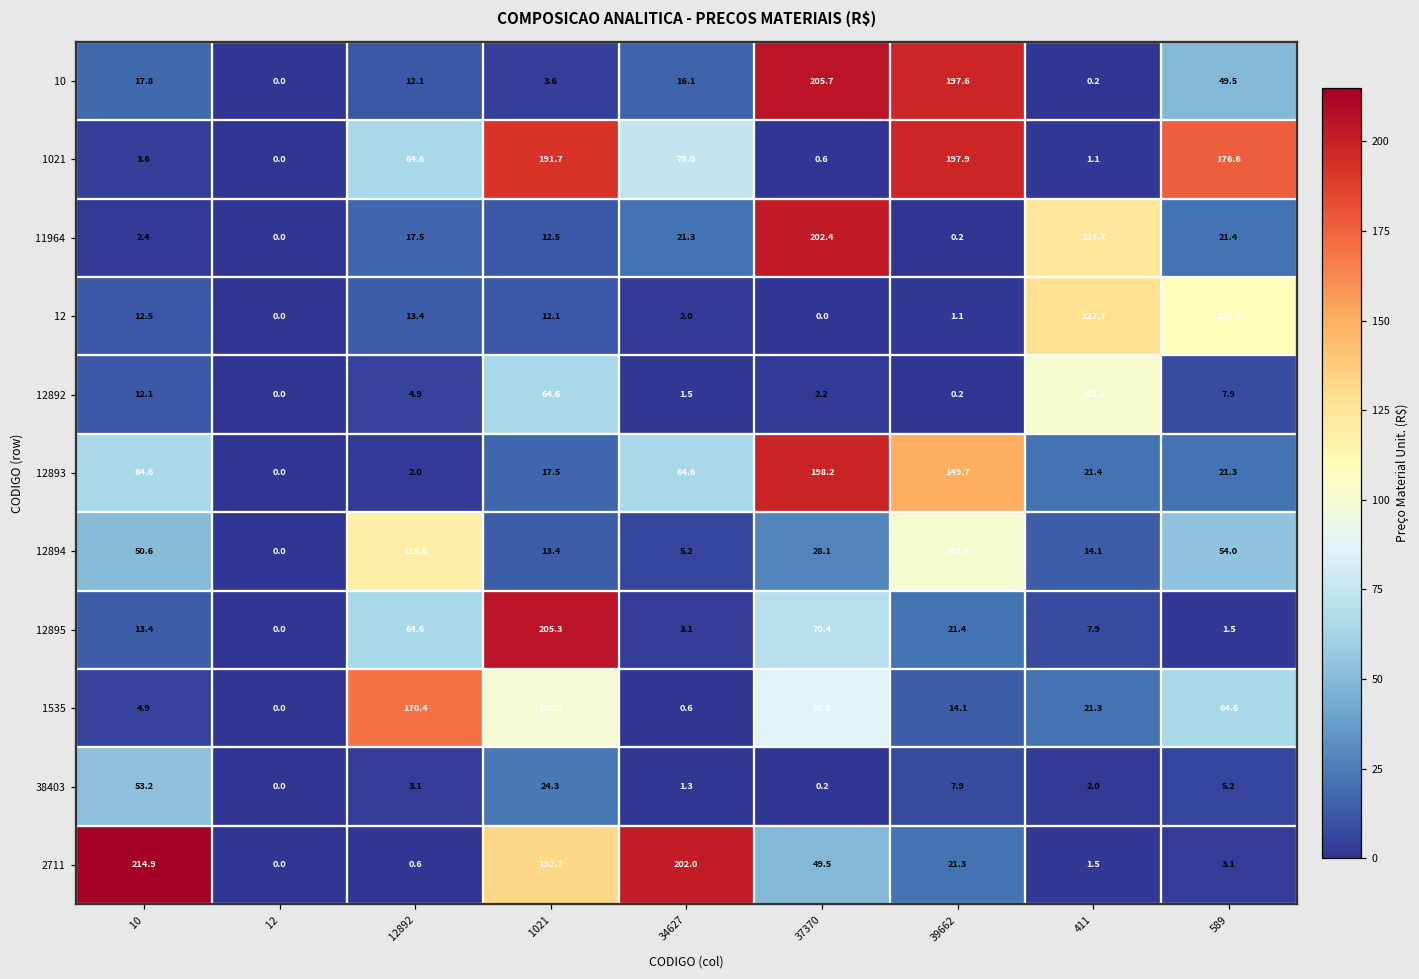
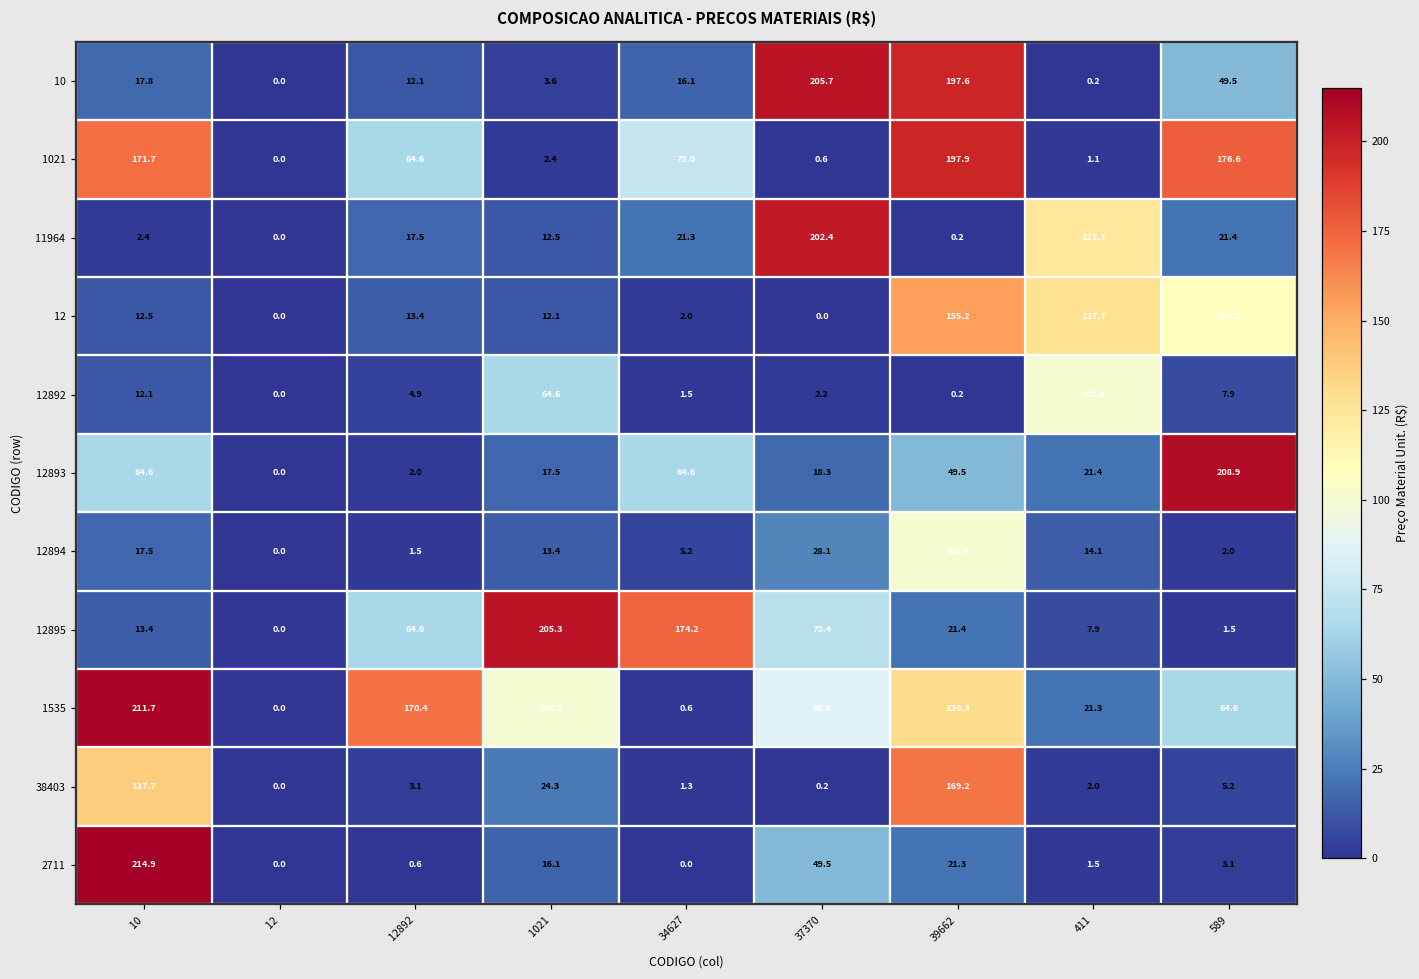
1021, 10: 3.6 -> 171.7
1021, 1021: 191.7 -> 2.4
12, 39662: 1.1 -> 155.2
12893, 37370: 198.2 -> 18.3
12893, 39662: 149.7 -> 49.5
12893, 589: 21.3 -> 208.9
12894, 10: 50.6 -> 17.5
12894, 12892: 118.6 -> 1.5
12894, 589: 54.0 -> 2.0
12895, 34627: 3.1 -> 174.2
1535, 10: 4.9 -> 211.7
1535, 39662: 14.1 -> 130.3
38403, 10: 53.2 -> 137.7
38403, 39662: 7.9 -> 169.2
2711, 1021: 132.7 -> 16.1
2711, 34627: 202.0 -> 0.0
